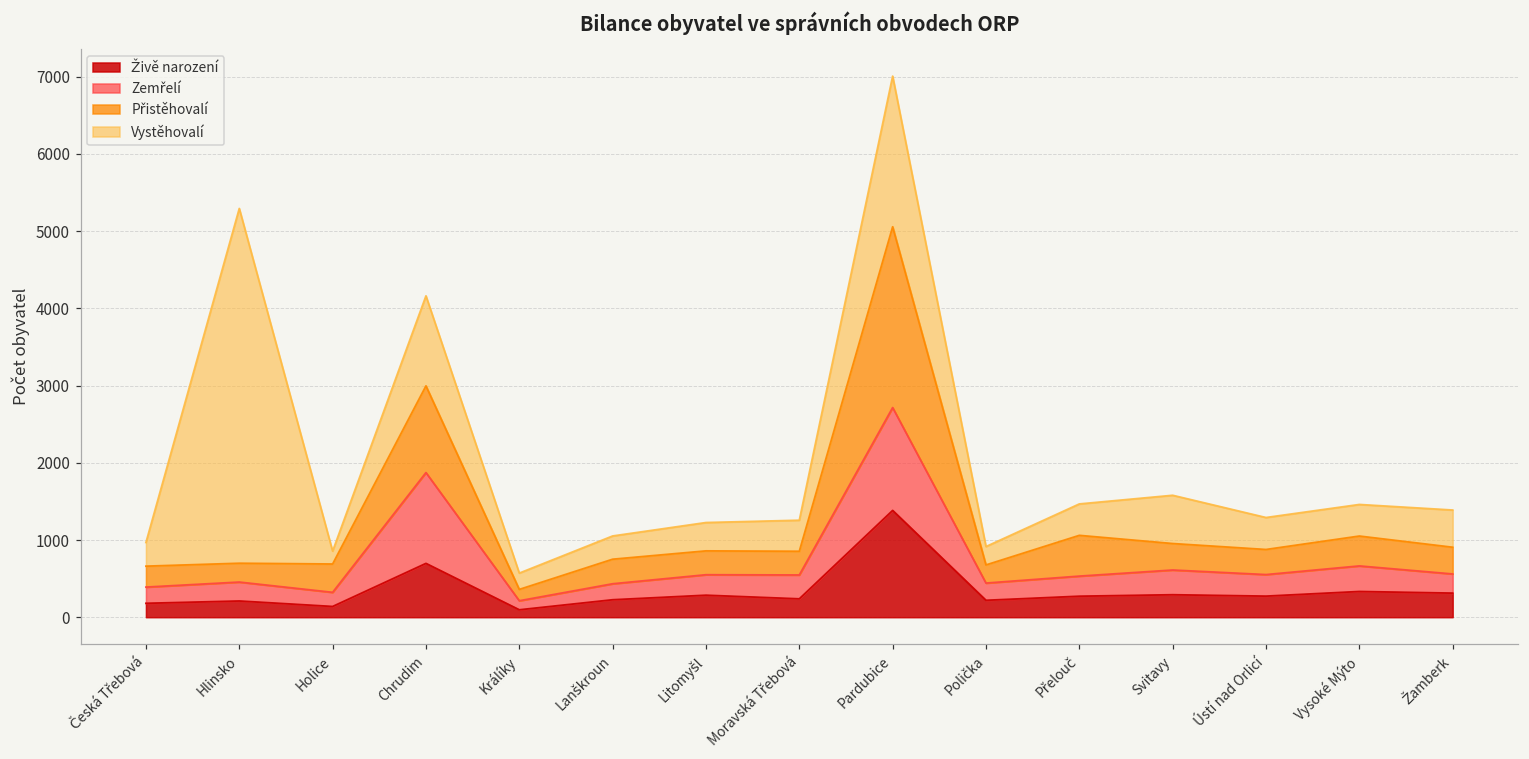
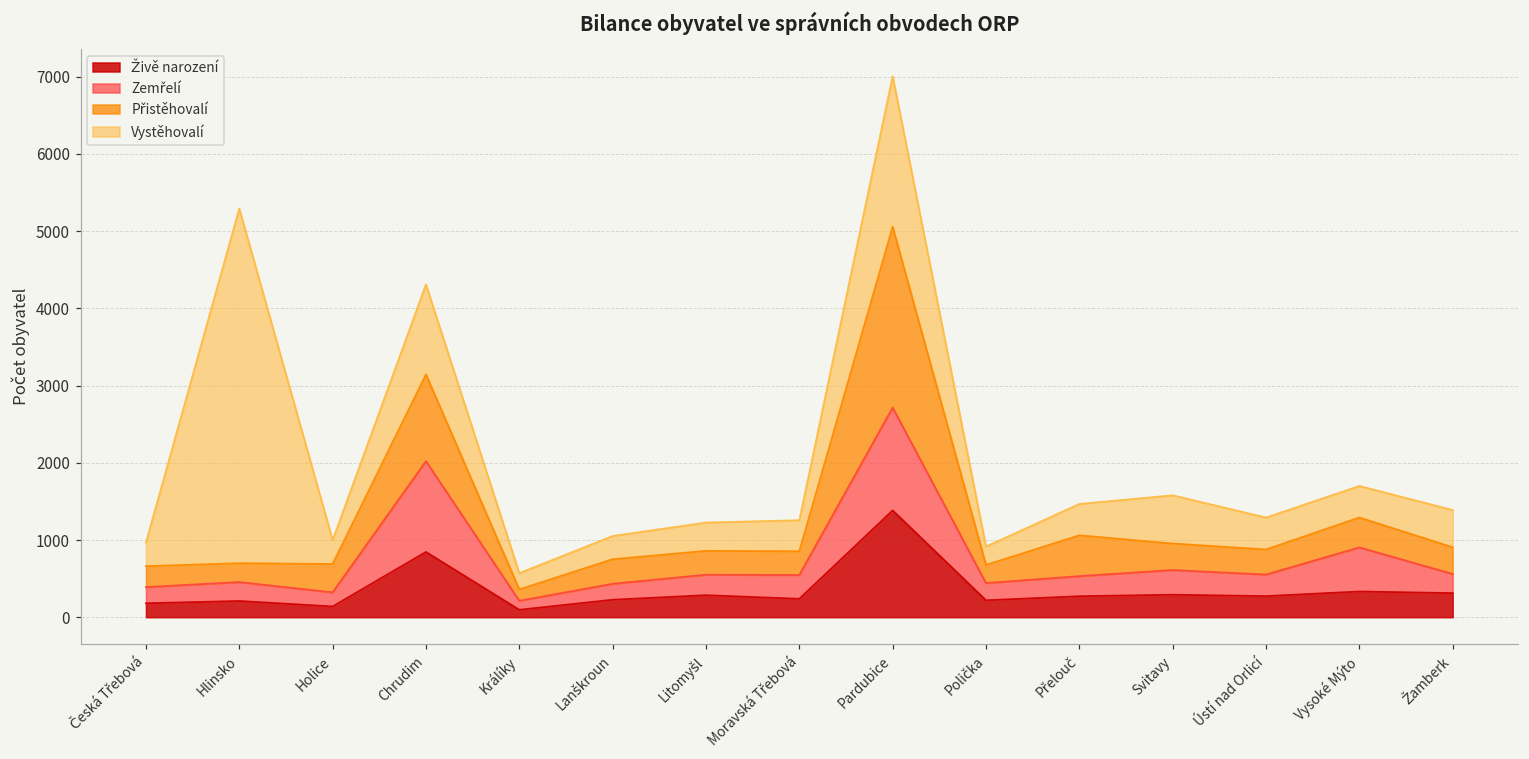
Vystěhovalí, Holice: 200 -> 300
Živě narození, Chrudim: 700 -> 800
Zemřelí, Vysoké Mýto: 300 -> 600
